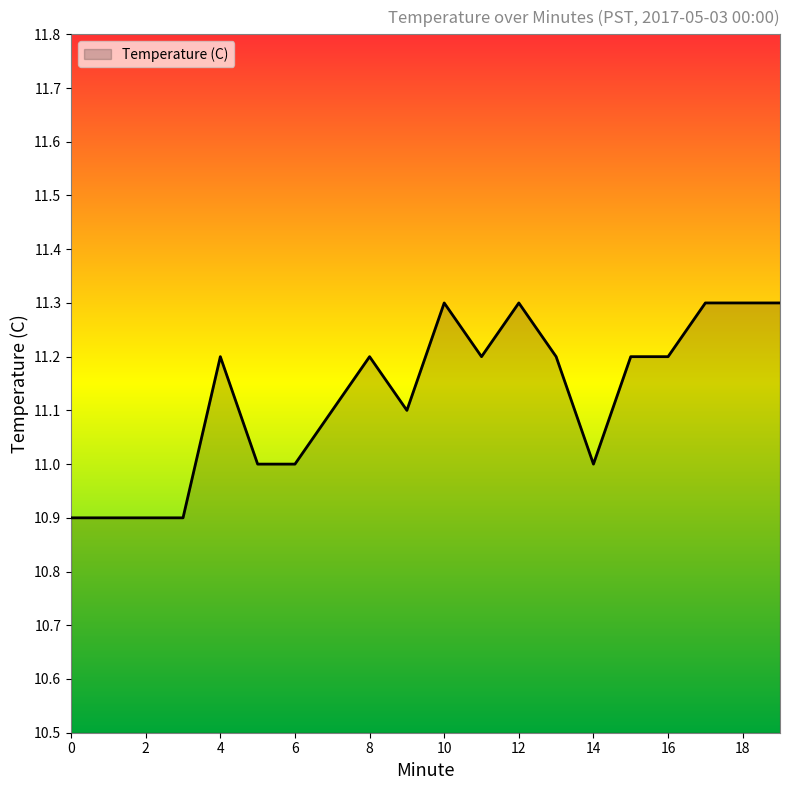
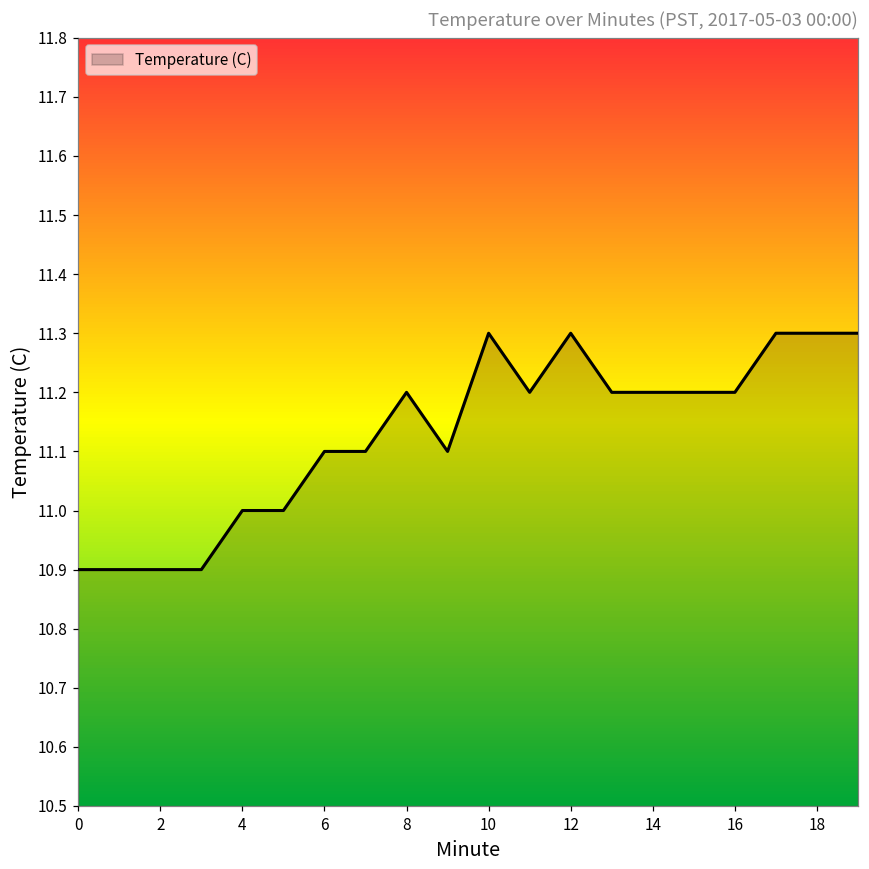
4: 11.2 -> 11.0
6: 11.0 -> 11.1
14: 11.0 -> 11.2
